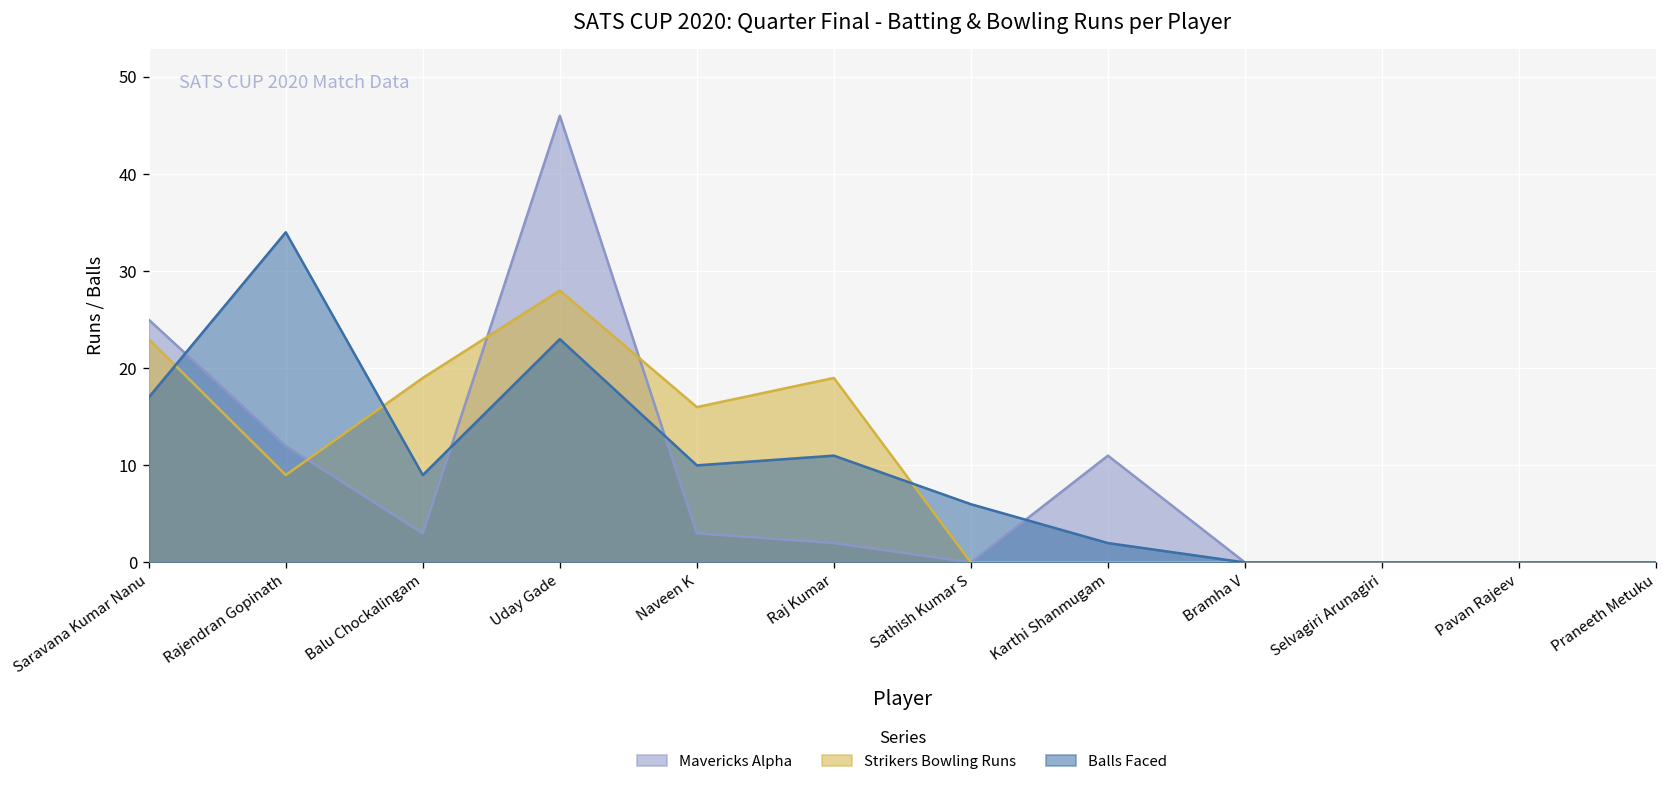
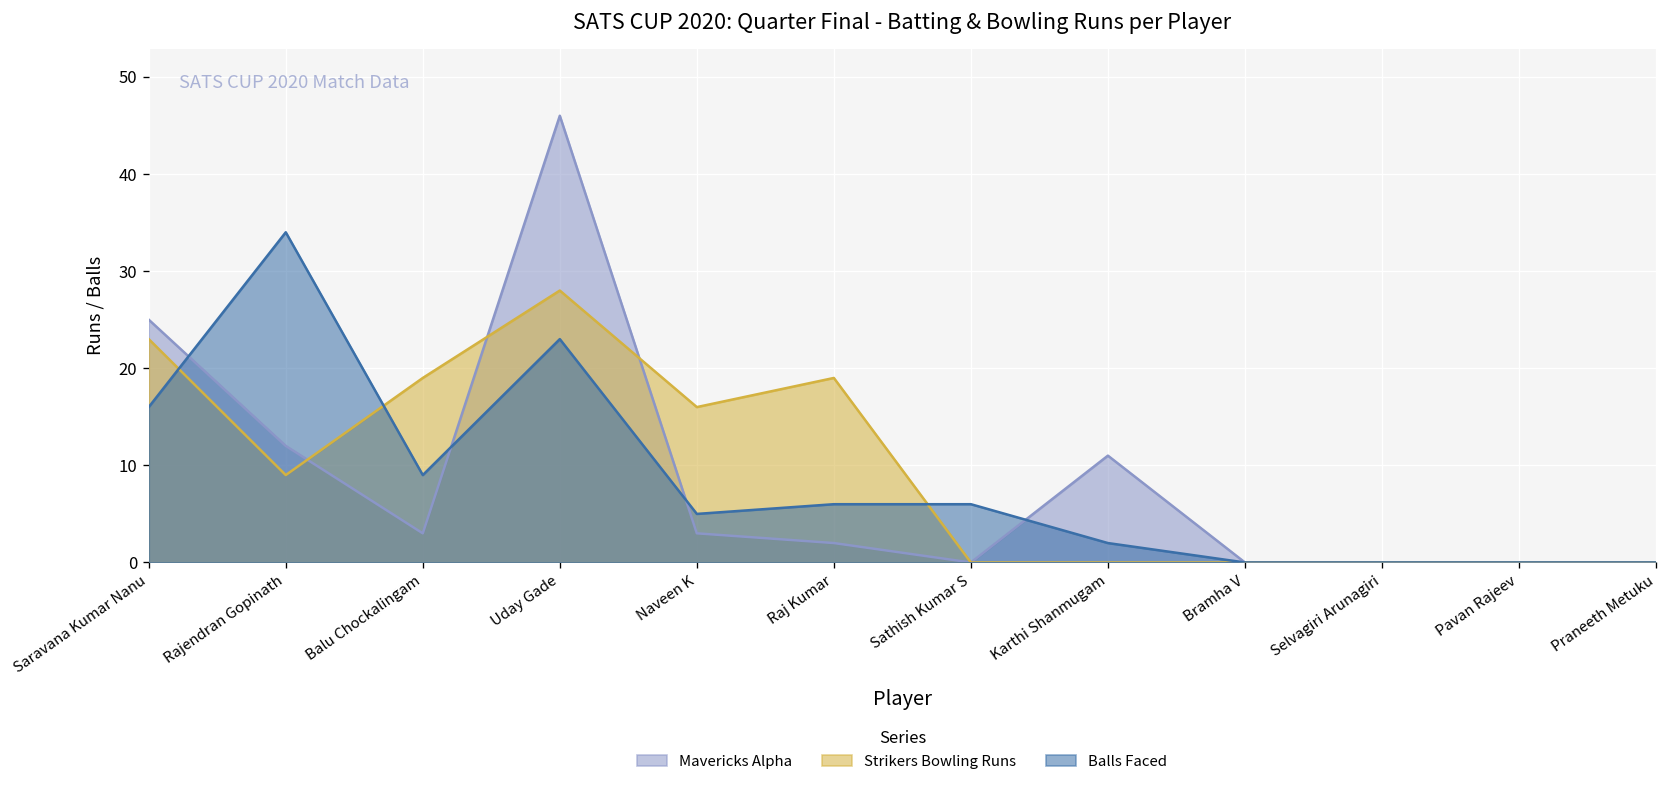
Balls Faced, Saravana Kumar Nanu: 17 -> 16
Balls Faced, Naveen K: 10 -> 5
Balls Faced, Raj Kumar: 11 -> 6
